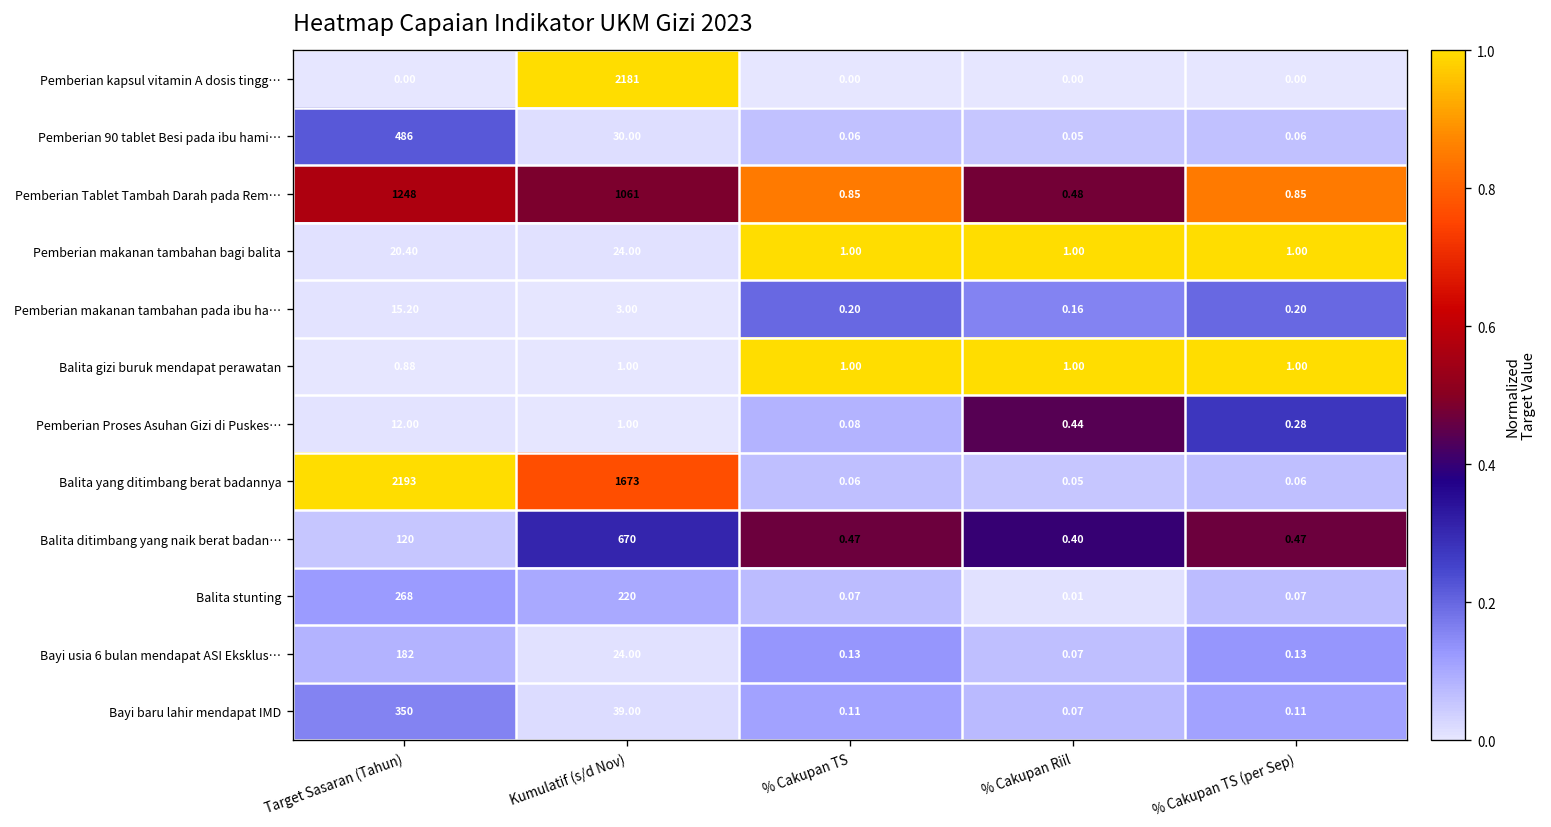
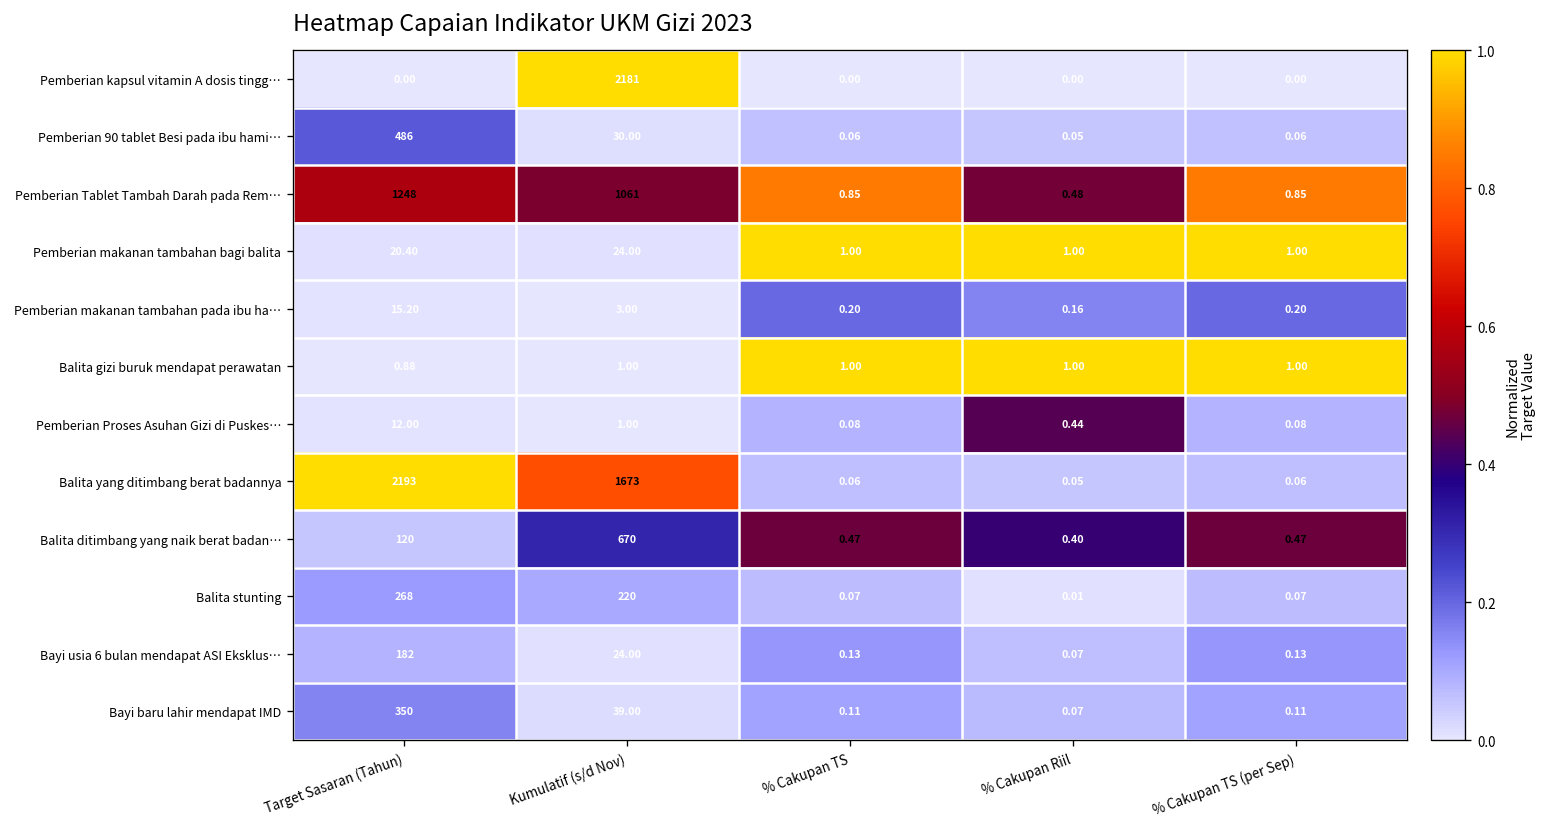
Pemberian Proses Asuhan Gizi di Puskes…, % Cakupan TS (per Sep): 0.28 -> 0.08
